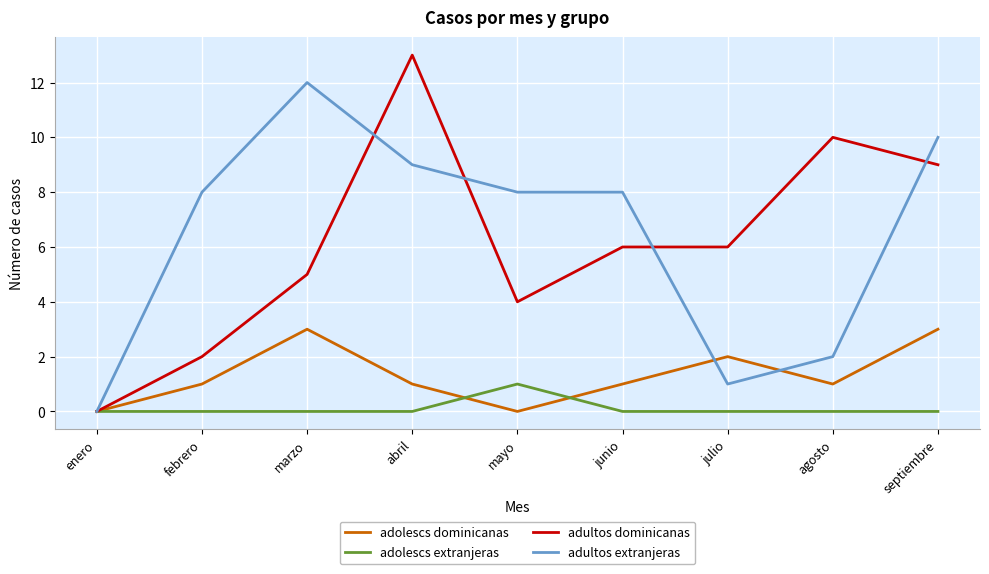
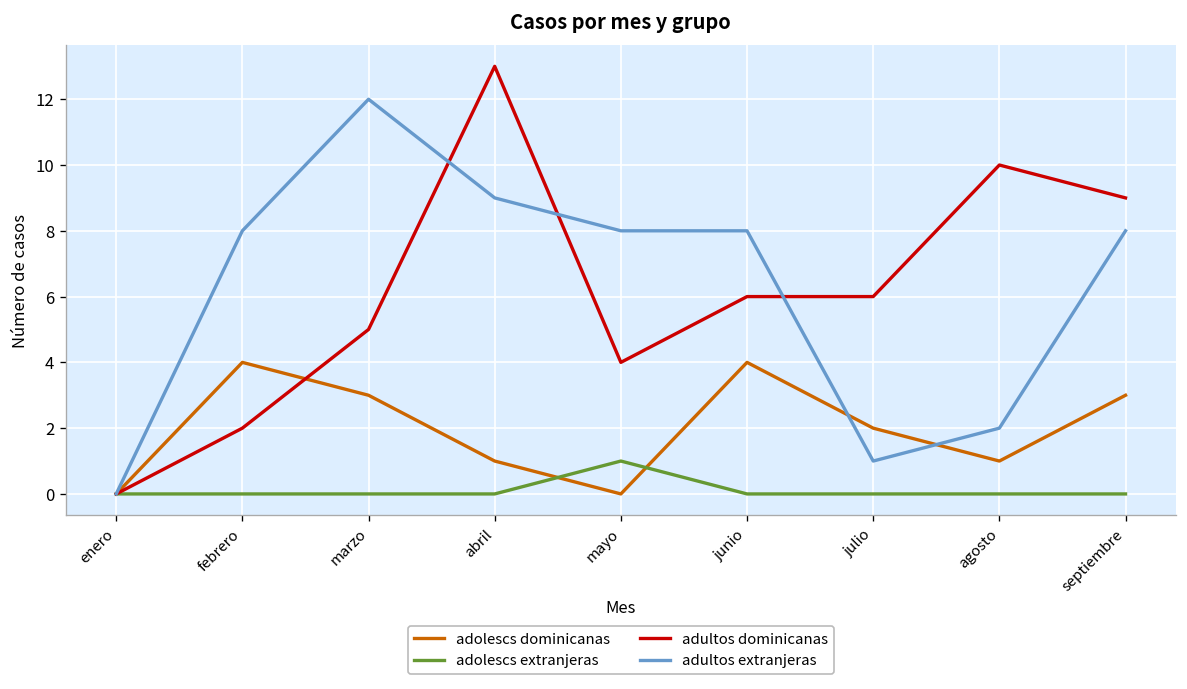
adolescs dominicanas, febrero: 1 -> 4
adolescs dominicanas, junio: 1 -> 4
adultos extranjeras, septiembre: 10 -> 8
